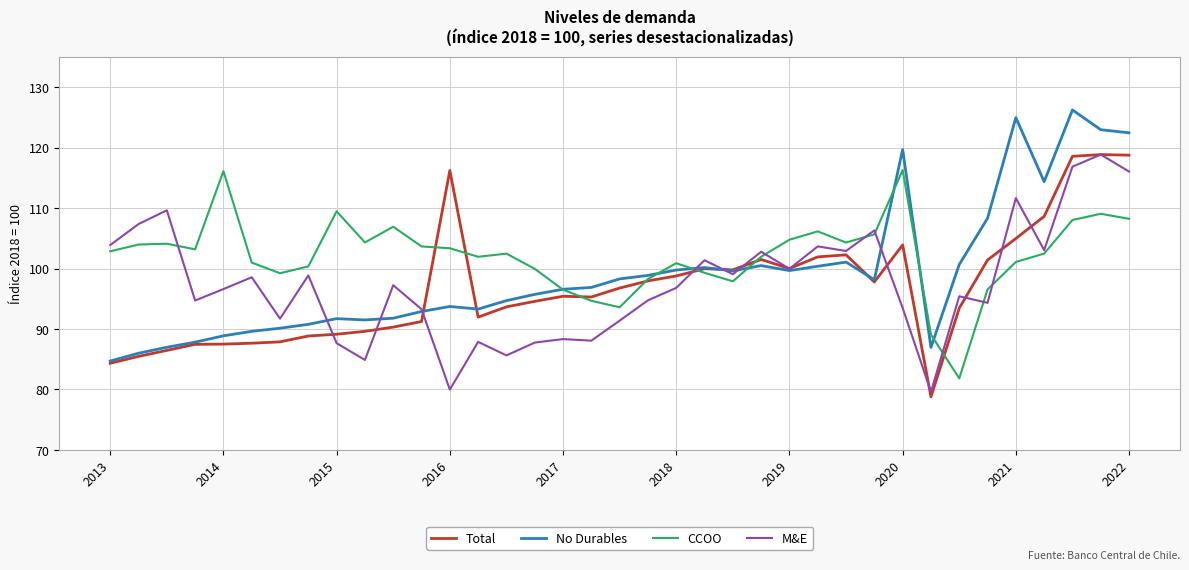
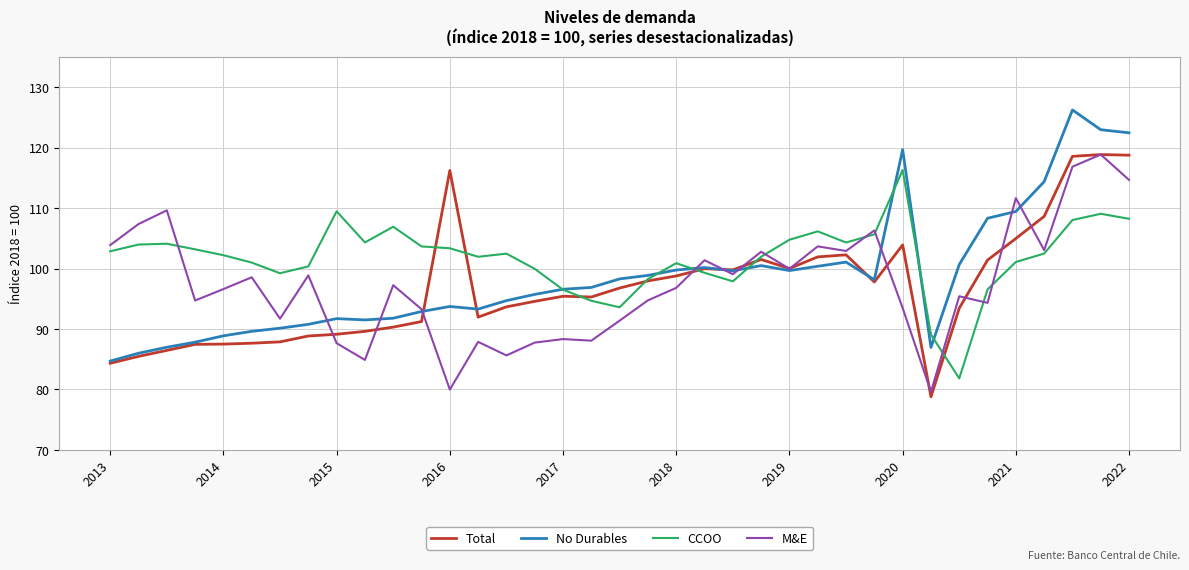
CCOO, 2014: 116 -> 102
No Durables, 2021: 125 -> 109
M&E, 2022: 116 -> 115
